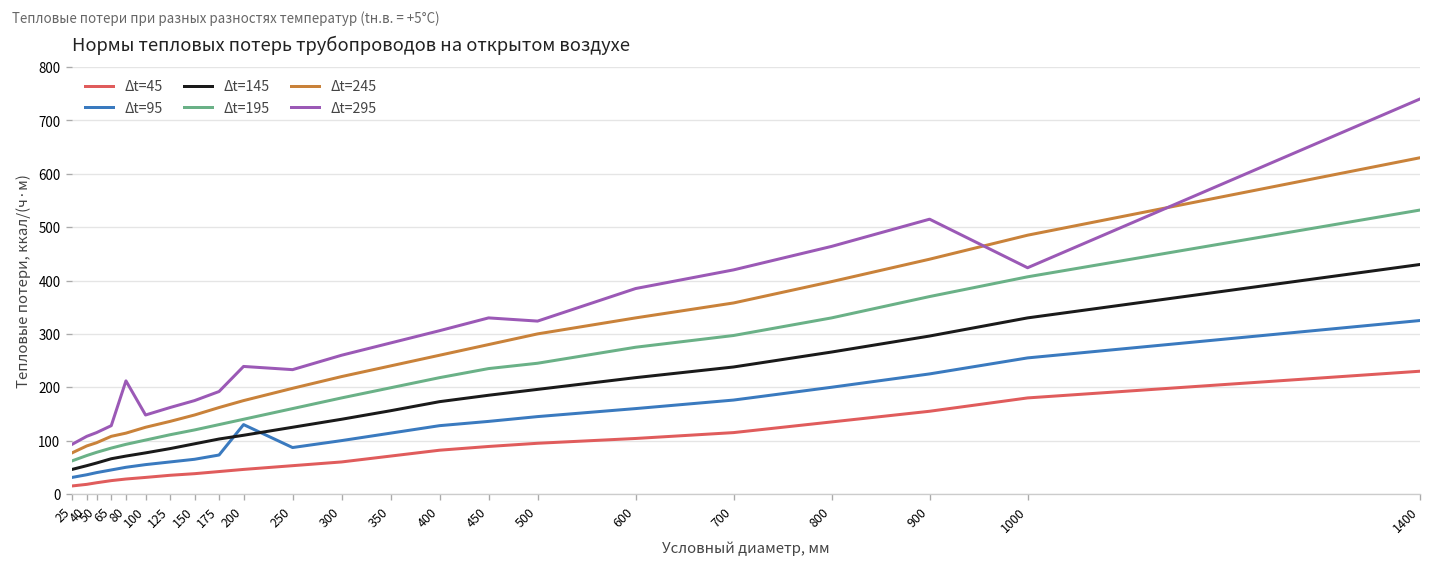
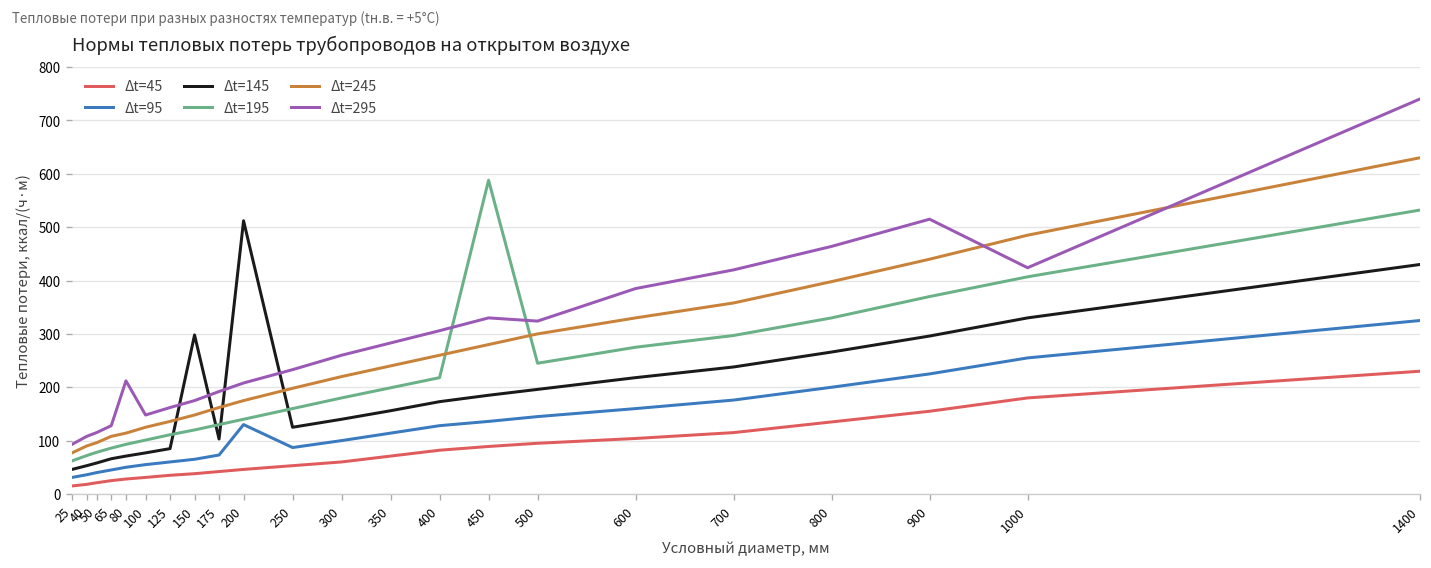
Δt=145, 150: 90 -> 300
Δt=145, 200: 110 -> 510
Δt=295, 200: 240 -> 210
Δt=195, 450: 240 -> 590
